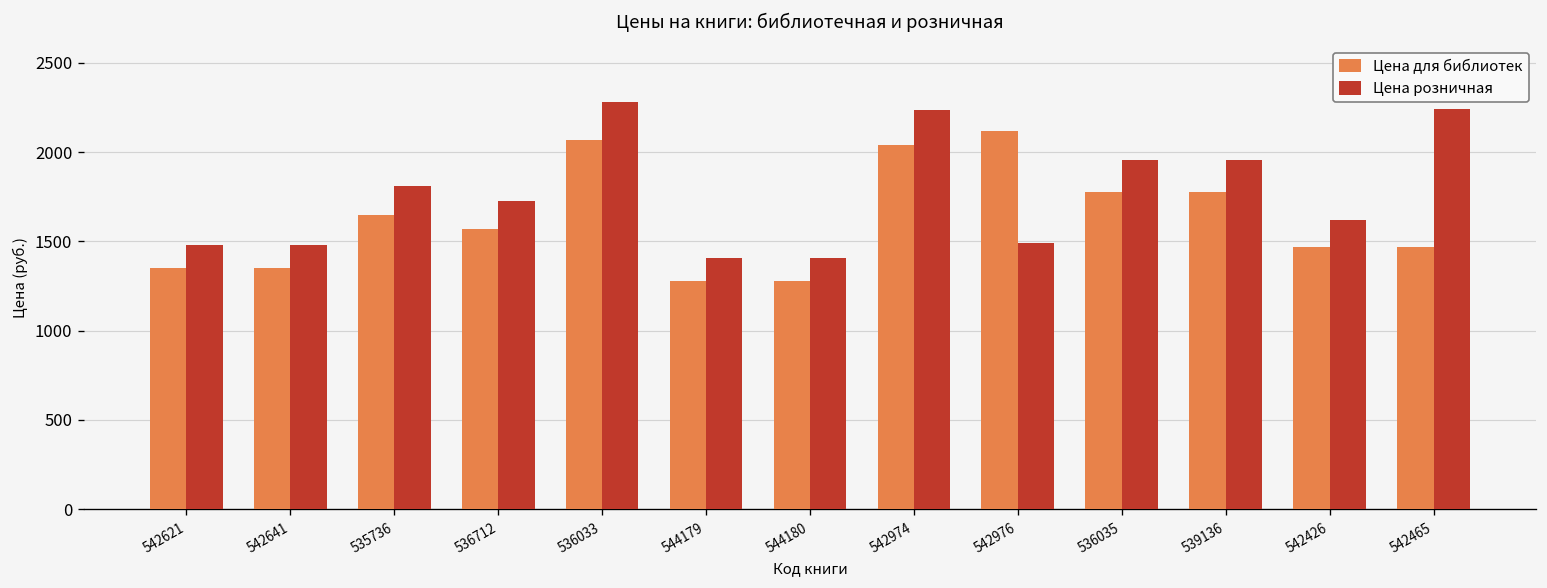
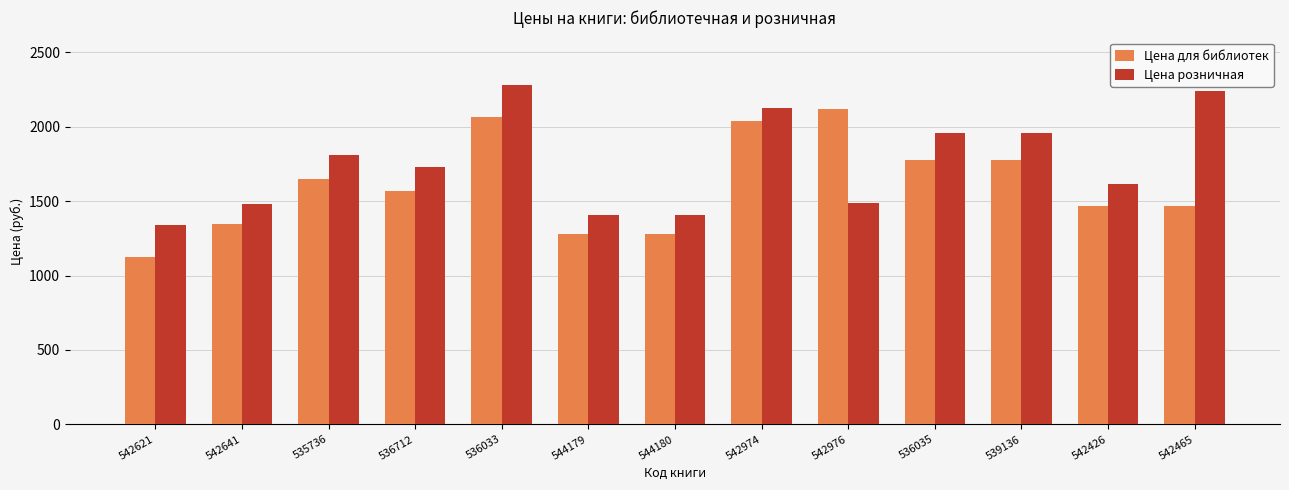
Цена для библиотек, 542621: 1350 -> 1130
Цена розничная, 542621: 1480 -> 1340
Цена розничная, 542974: 2240 -> 2130
